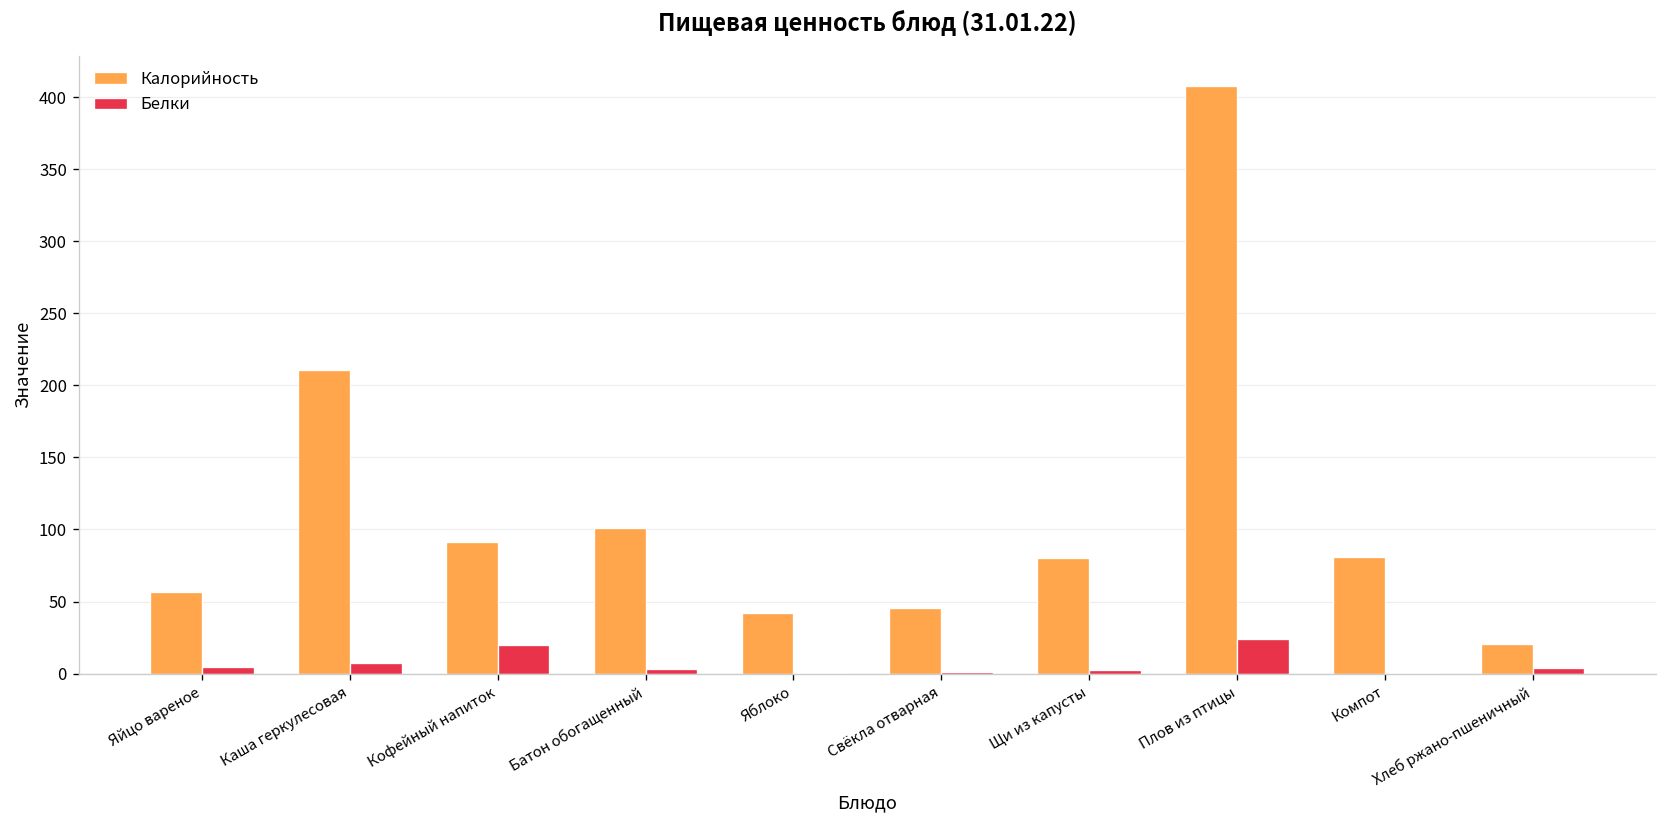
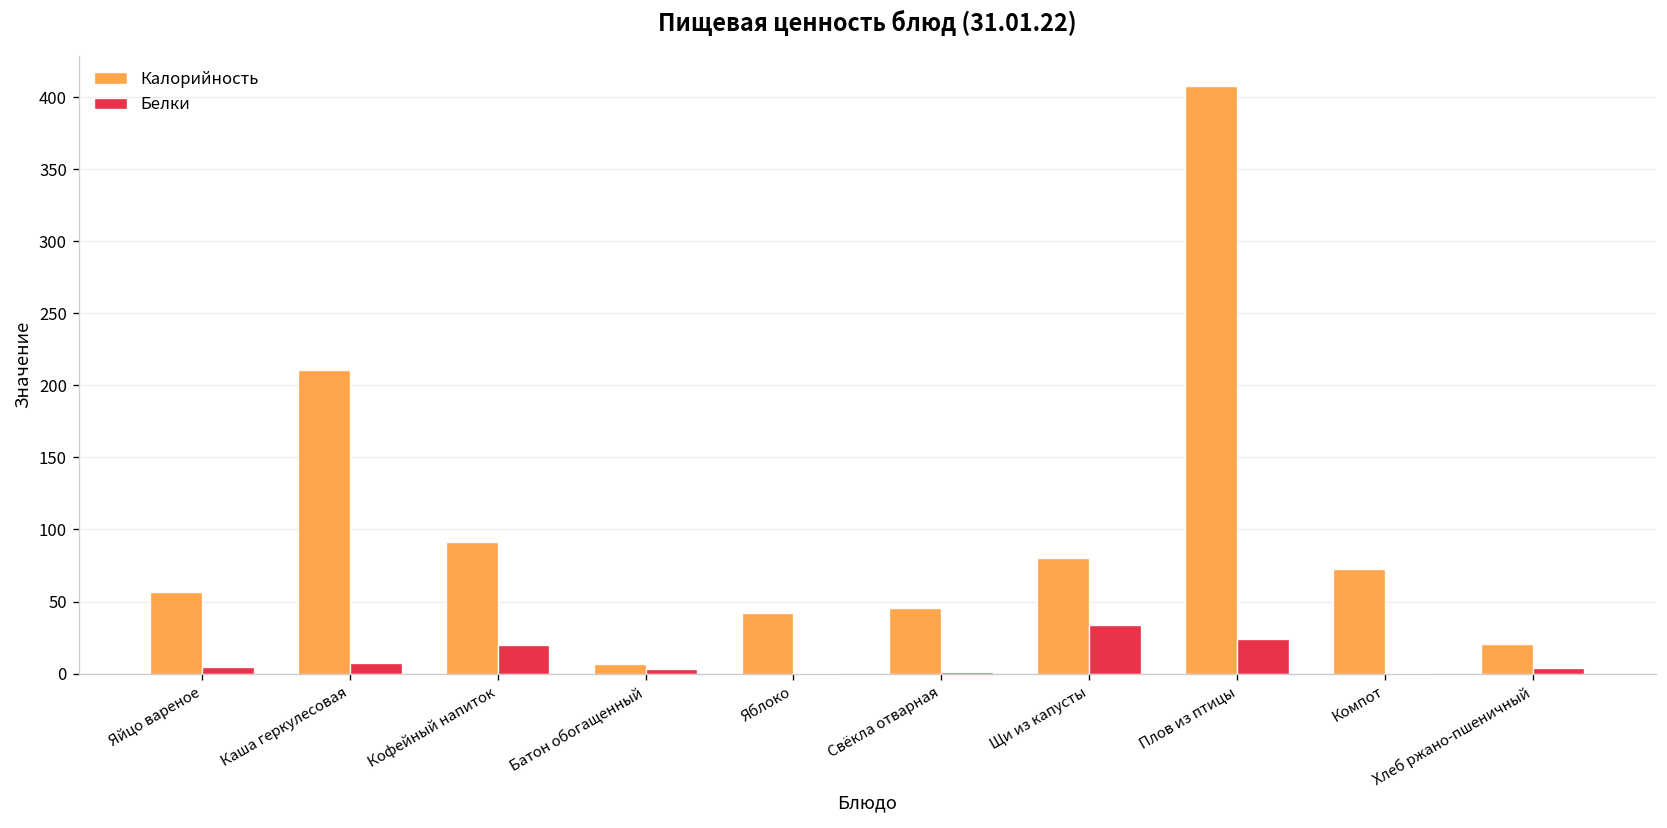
Калорийность, Батон обогащенный: 101 -> 6
Белки, Щи из капусты: 3 -> 34
Калорийность, Компот: 81 -> 73
